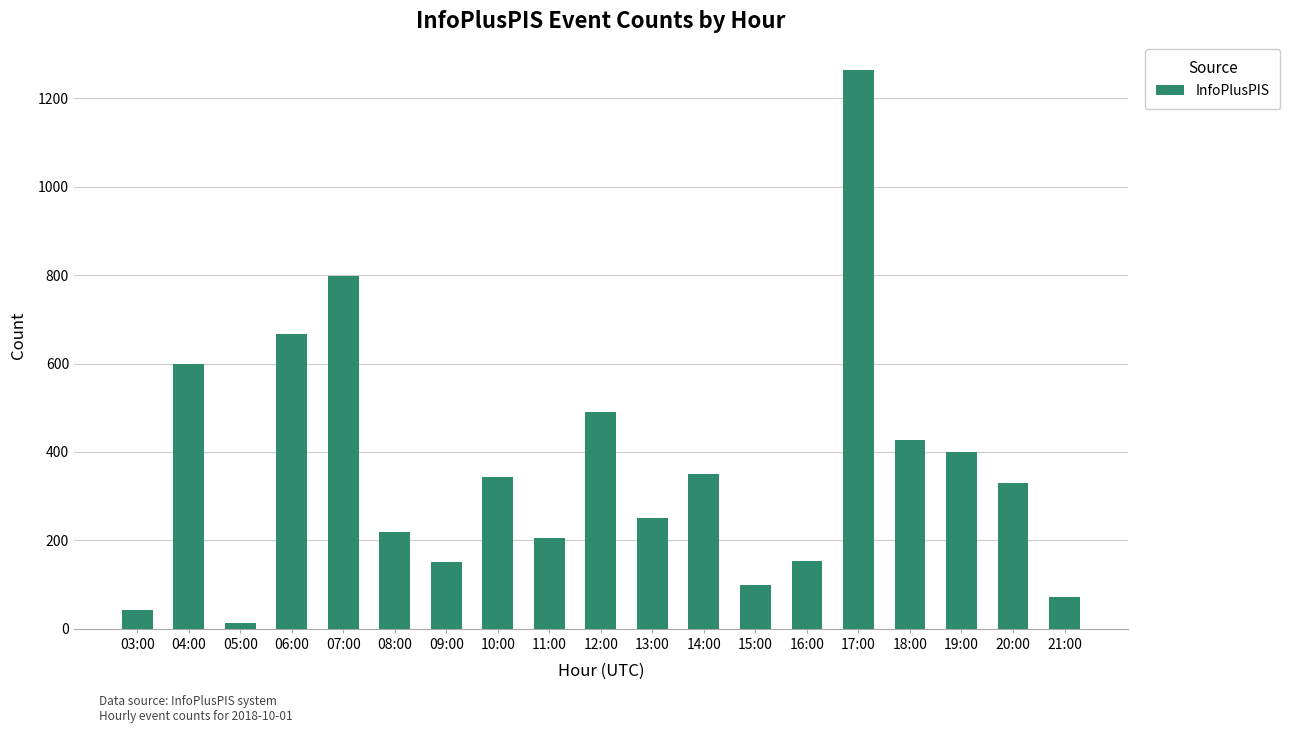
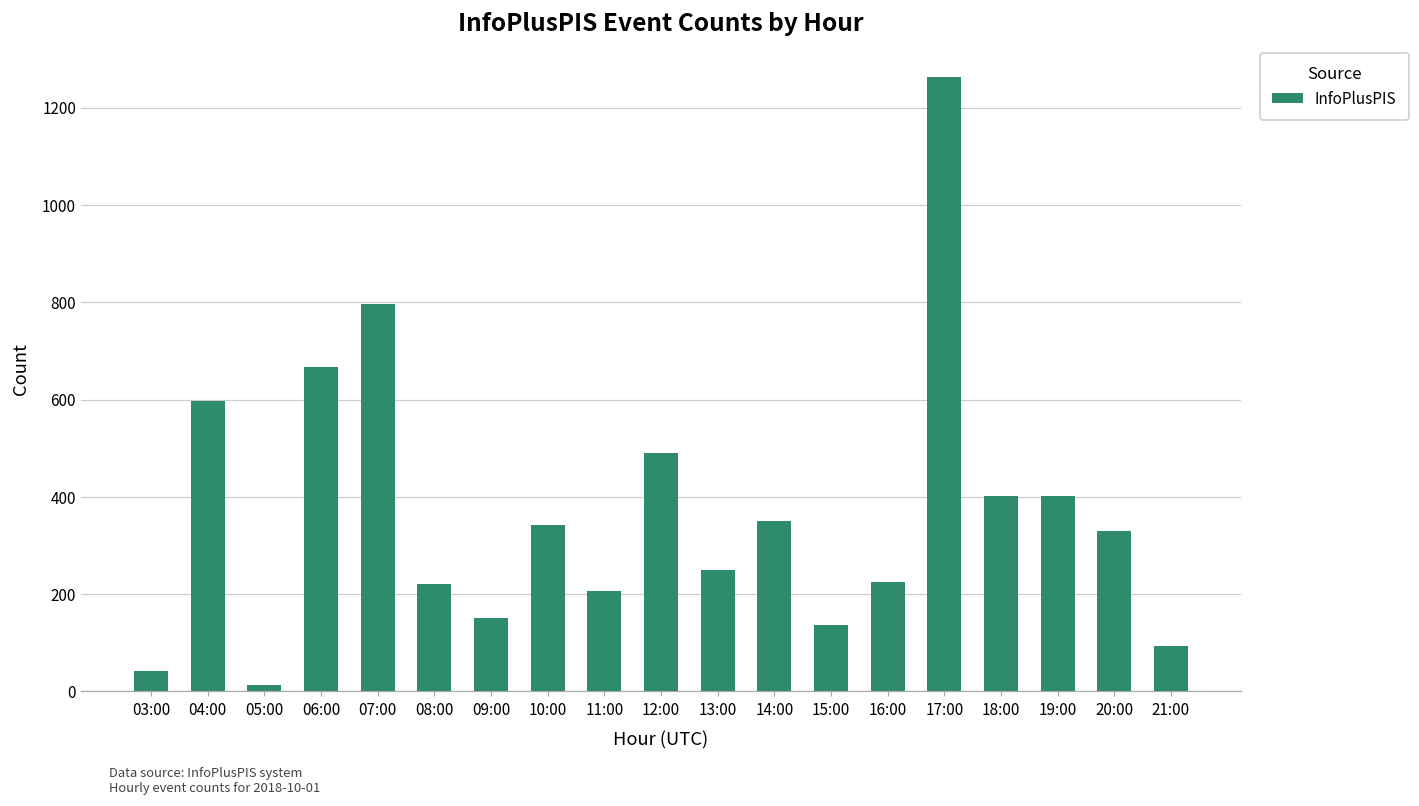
15:00: 100 -> 140
16:00: 150 -> 230
18:00: 430 -> 400
21:00: 70 -> 90
